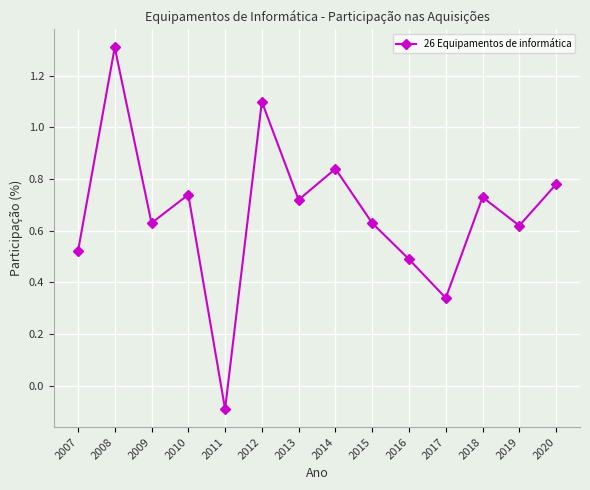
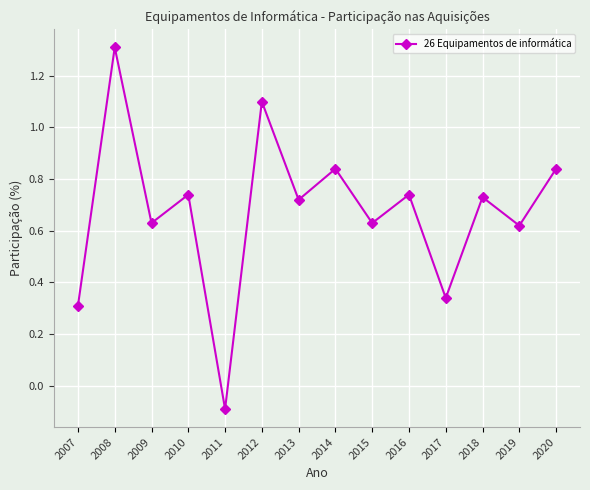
2007: 0.52 -> 0.31
2016: 0.49 -> 0.74
2020: 0.78 -> 0.84
